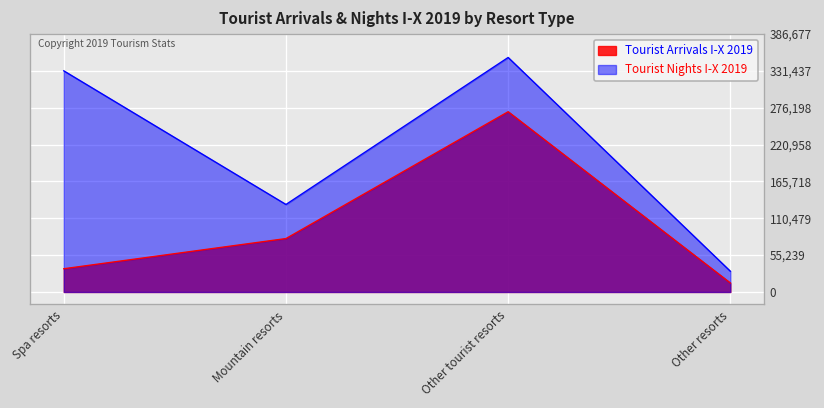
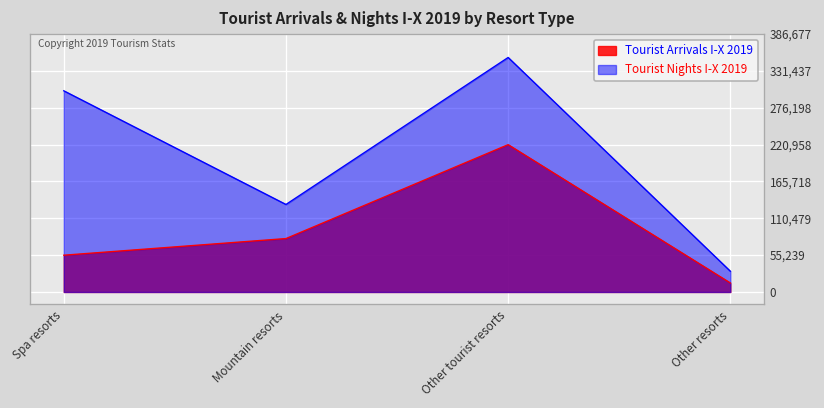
Tourist Arrivals I-X 2019, Spa resorts: 30,000 -> 60,000
Tourist Nights I-X 2019, Spa resorts: 330,000 -> 300,000
Tourist Arrivals I-X 2019, Other tourist resorts: 270,000 -> 220,000
